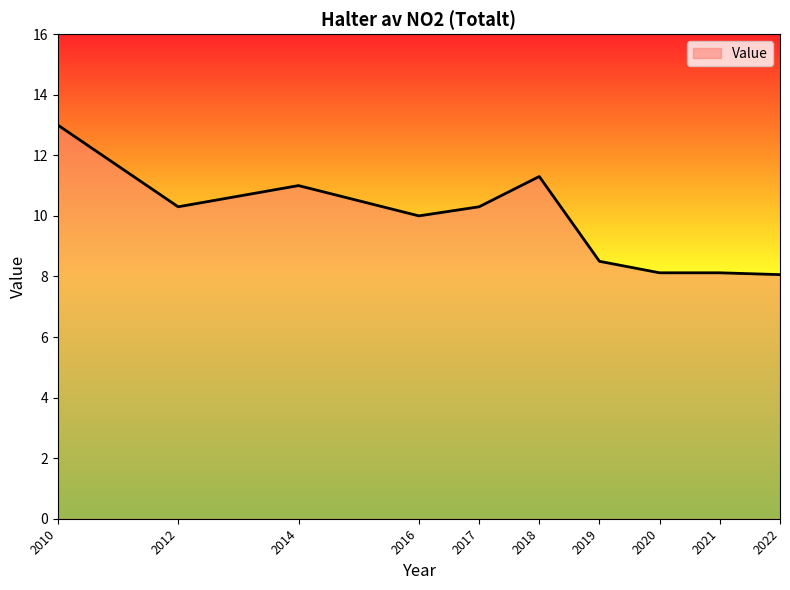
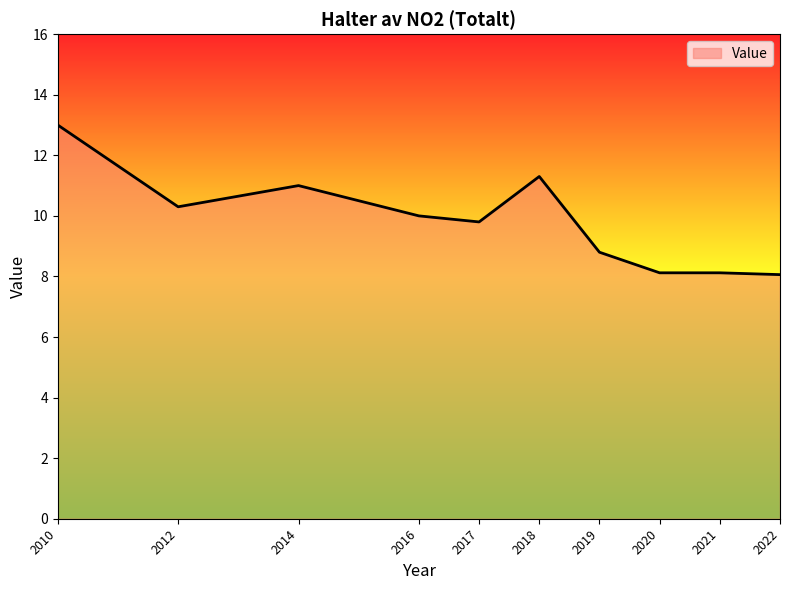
2017: 10.3 -> 9.8
2019: 8.5 -> 8.8
